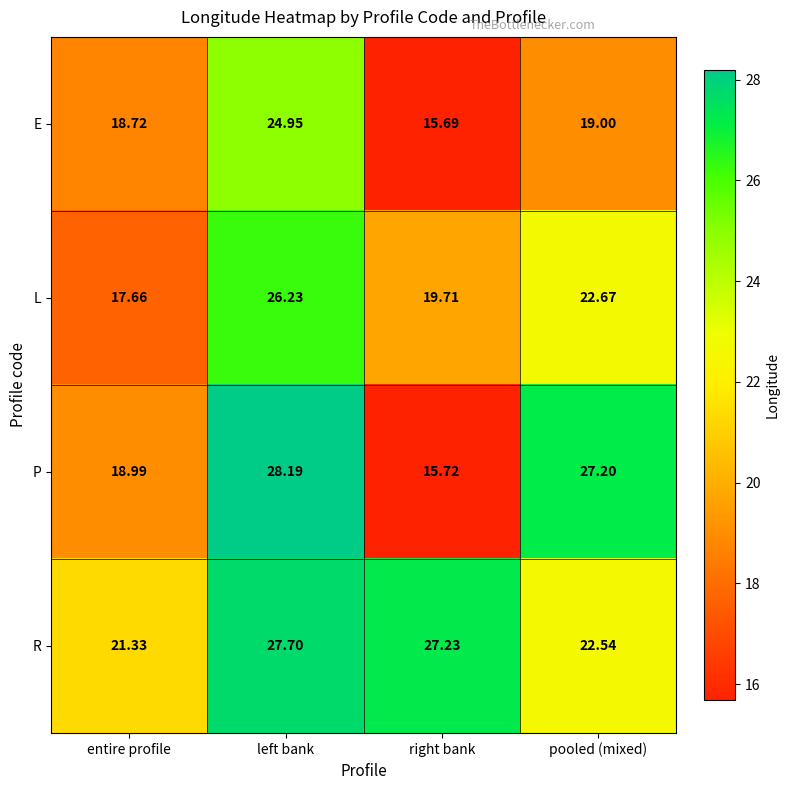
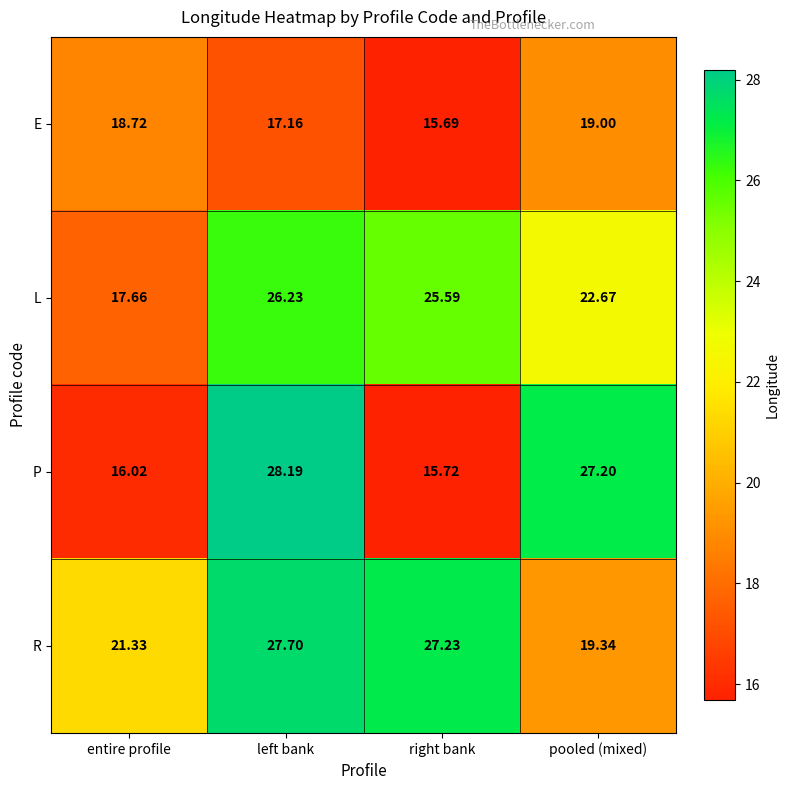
E, left bank: 24.95 -> 17.16
L, right bank: 19.71 -> 25.59
P, entire profile: 18.99 -> 16.02
R, pooled (mixed): 22.54 -> 19.34
